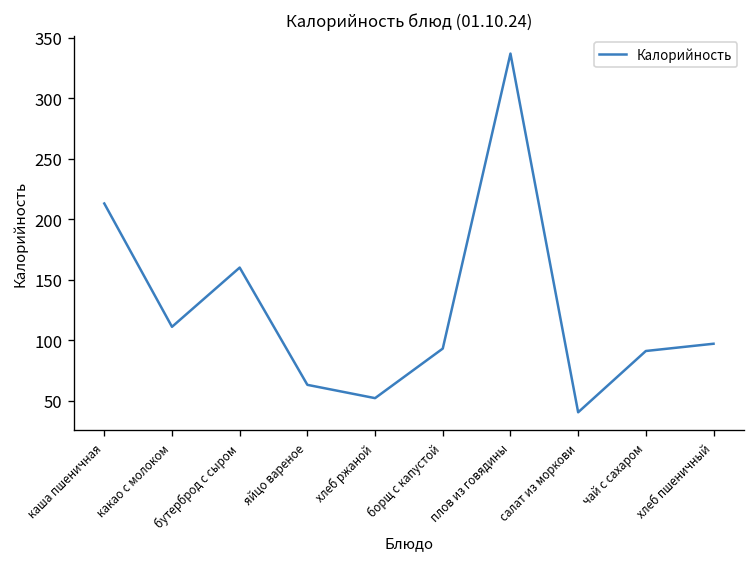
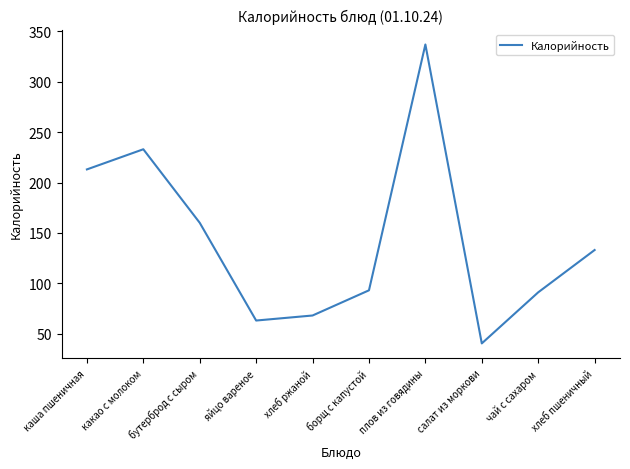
какао с молоком: 111 -> 233
хлеб ржаной: 52 -> 68
хлеб пшеничный: 97 -> 133
